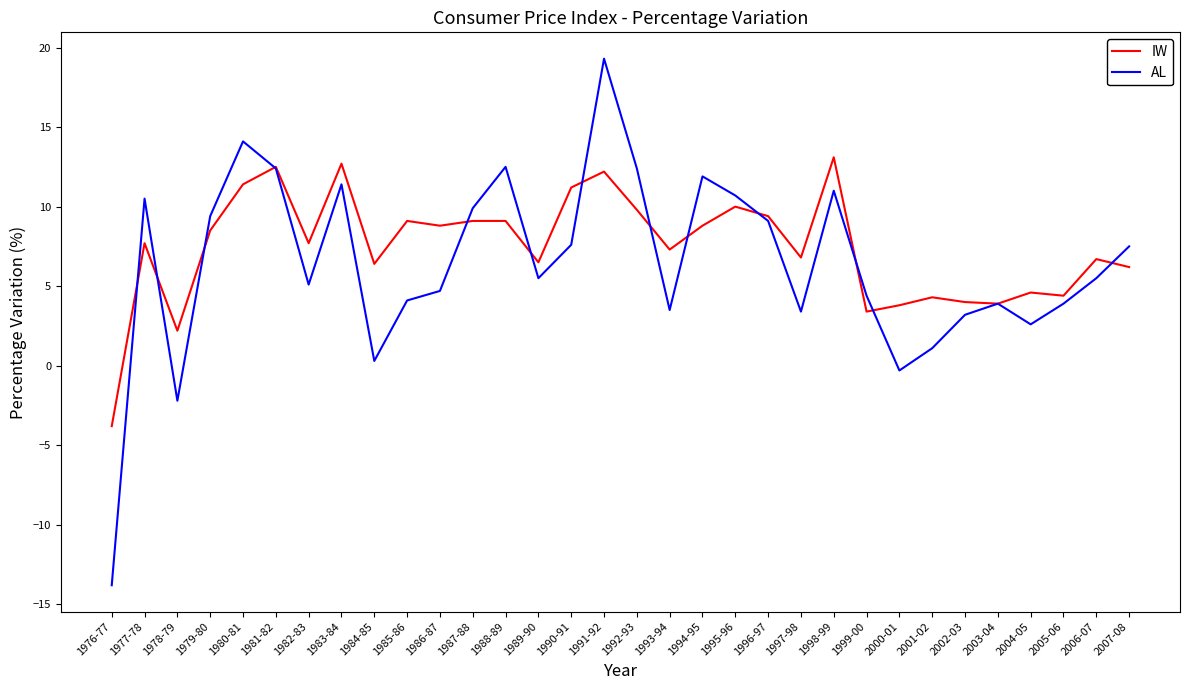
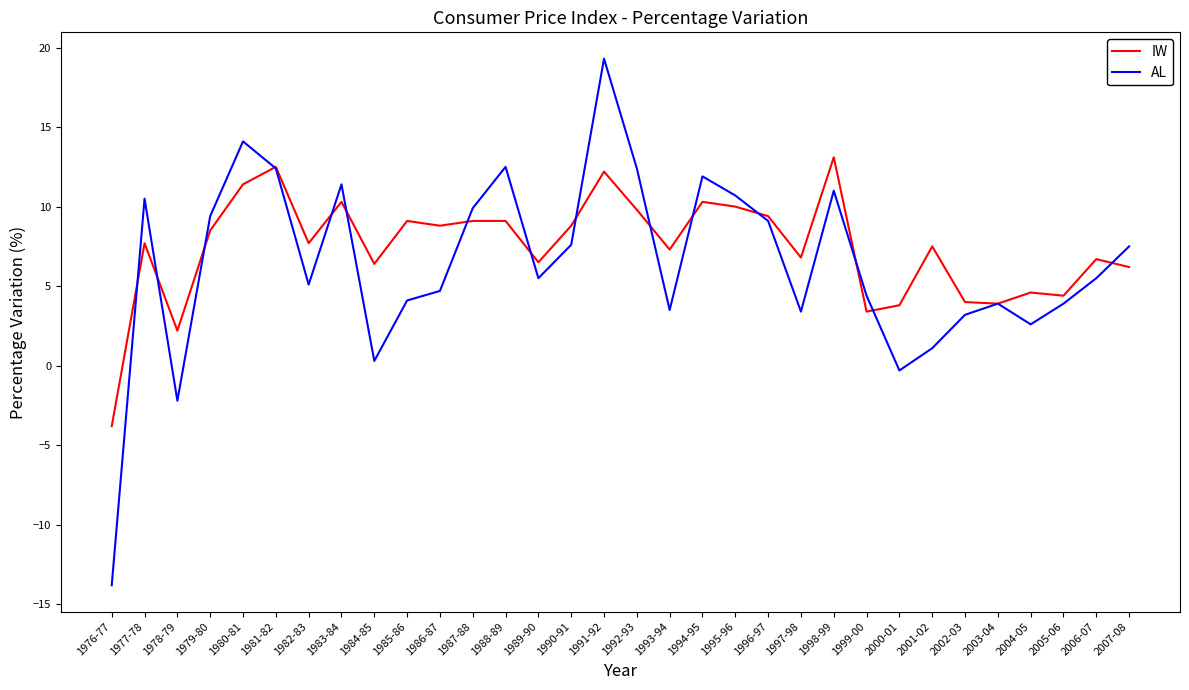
IW, 1983-84: 12.7 -> 10.3
IW, 1990-91: 11.2 -> 8.8
IW, 1994-95: 8.8 -> 10.3
IW, 2001-02: 4.3 -> 7.5
